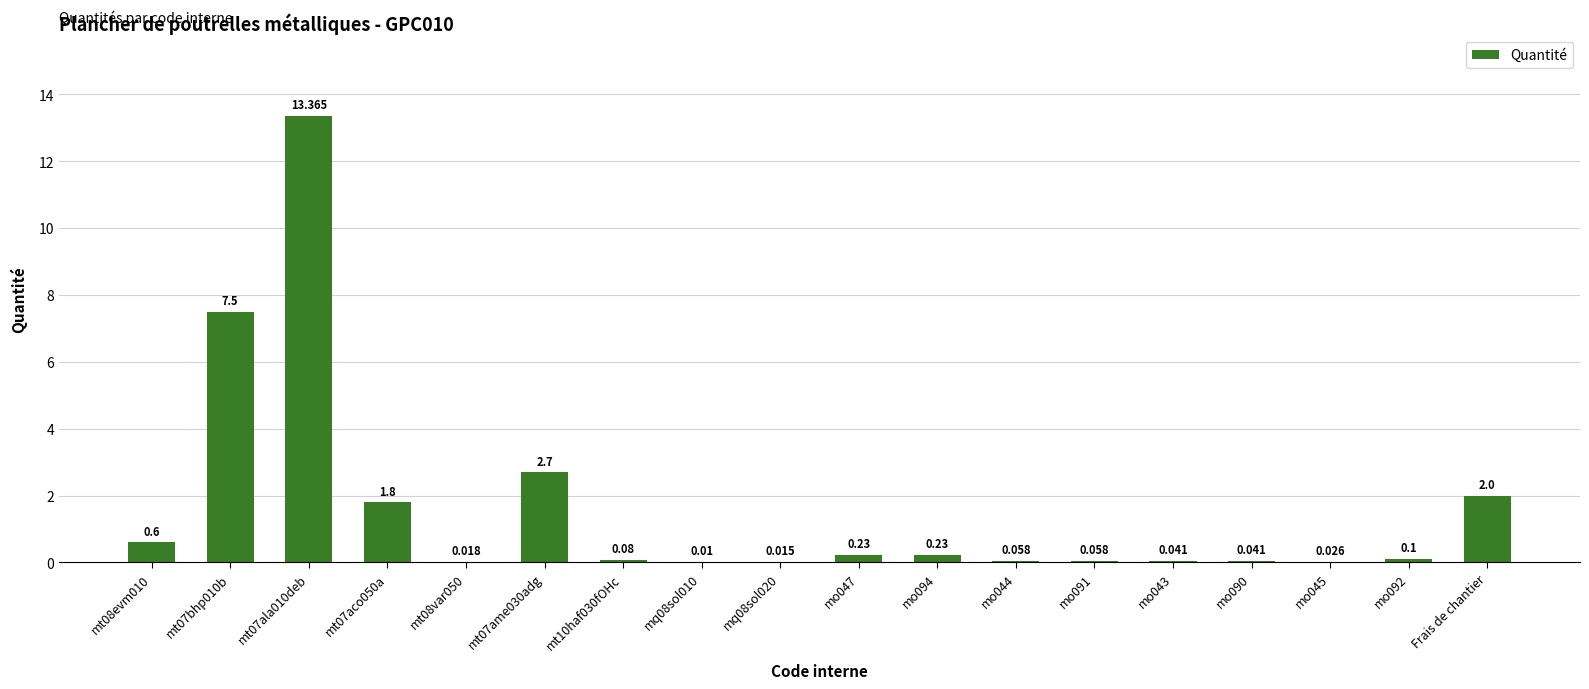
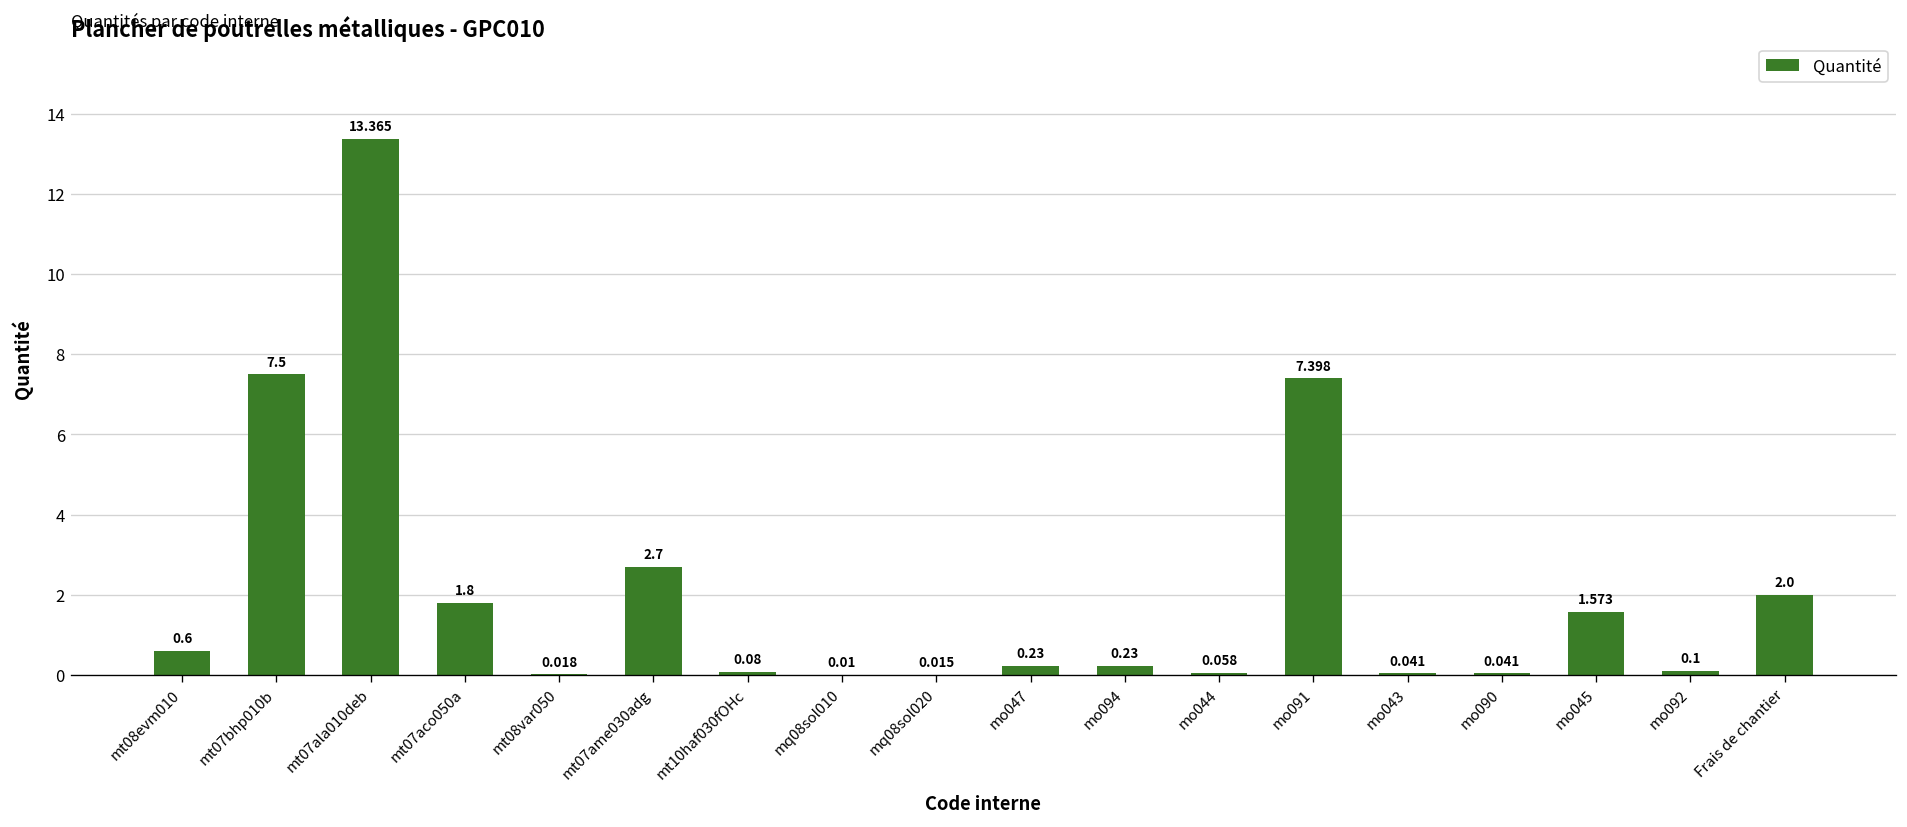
mo091: 0.058 -> 7.398
mo045: 0.026 -> 1.573
